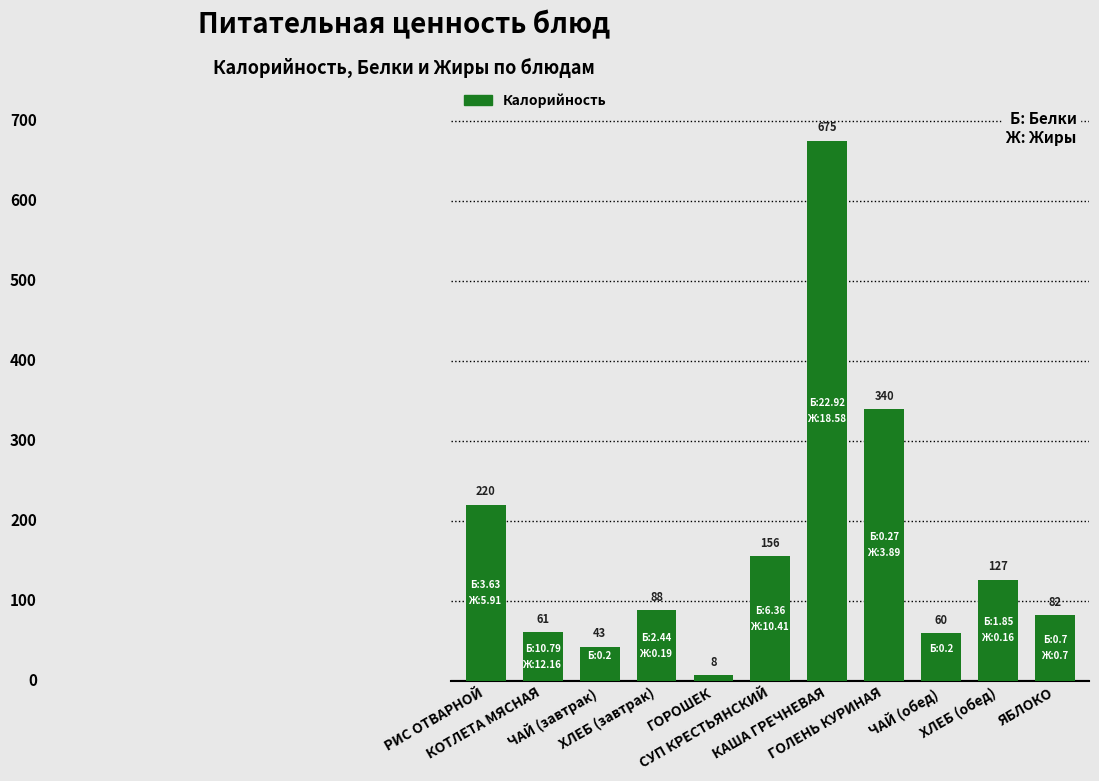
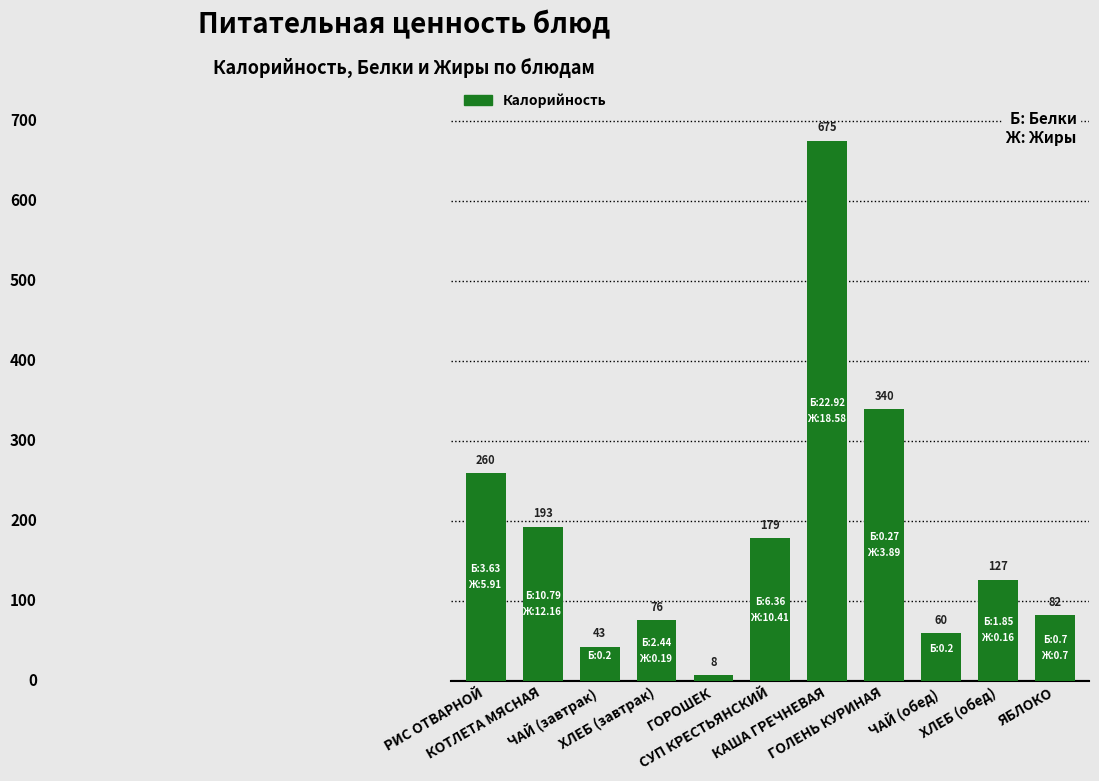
РИС ОТВАРНОЙ: 220 -> 260
КОТЛЕТА МЯСНАЯ: 61 -> 193
ХЛЕБ (завтрак): 88 -> 76
СУП КРЕСТЬЯНСКИЙ: 156 -> 179
